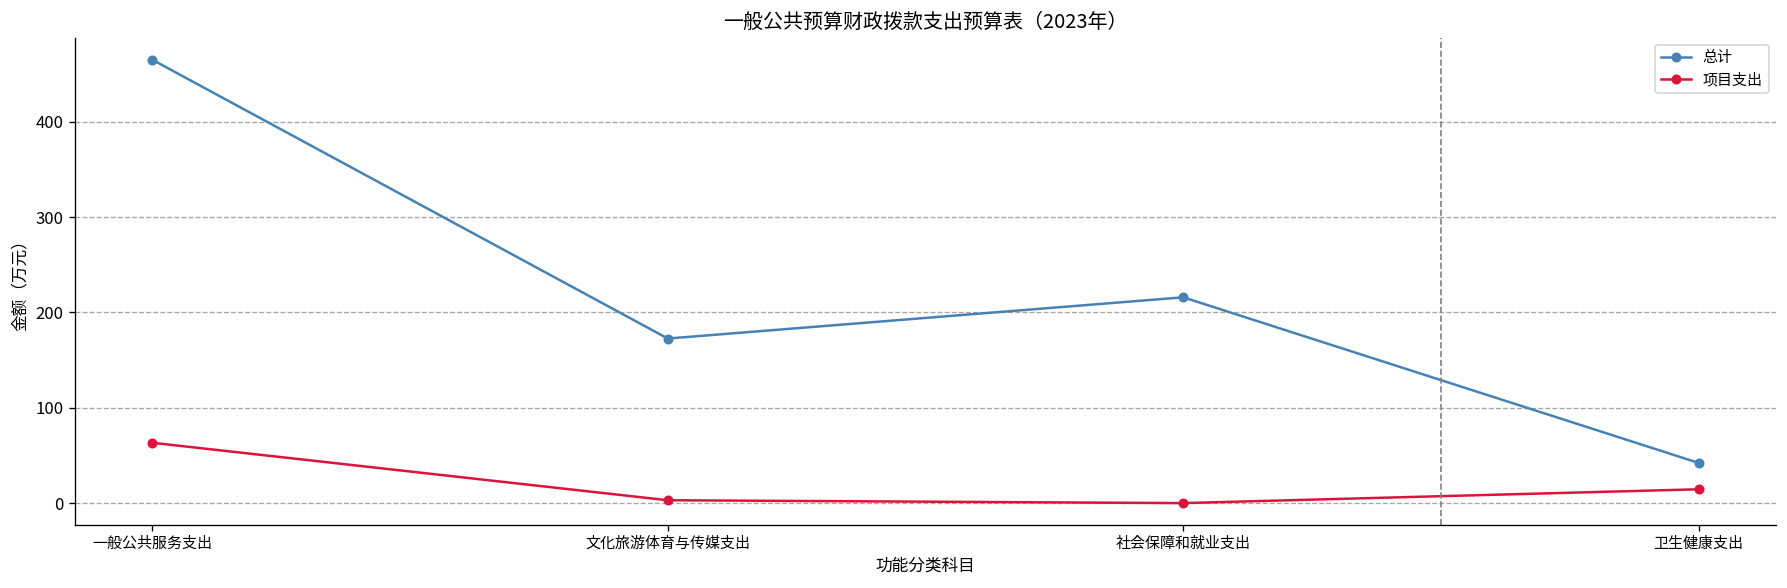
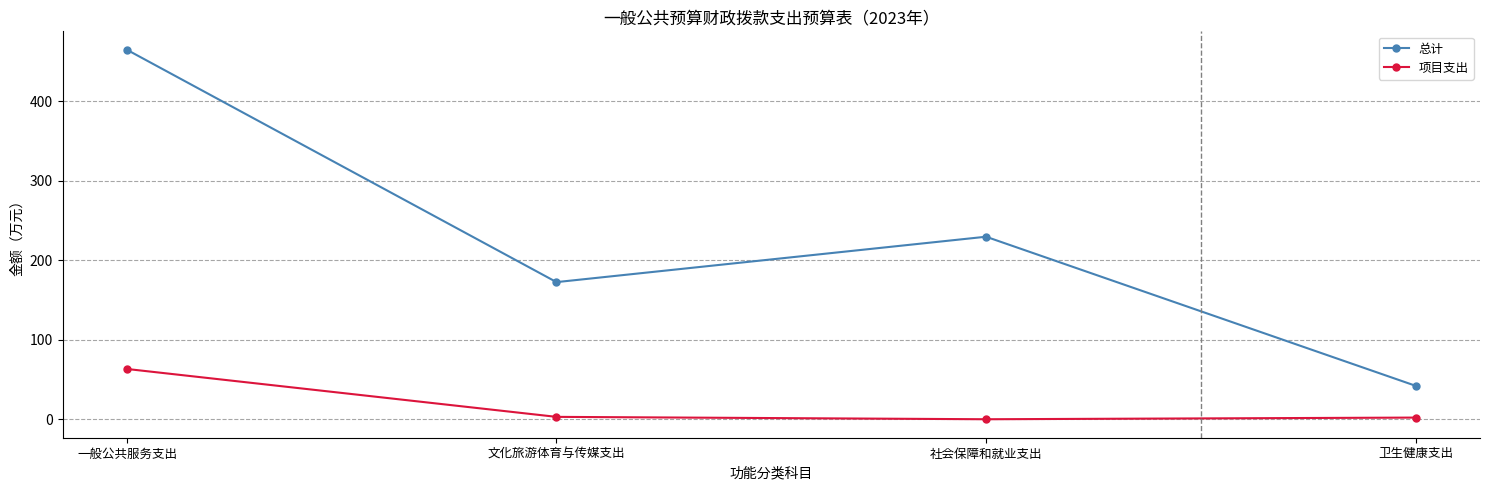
总计, 社会保障和就业支出: 220 -> 230
项目支出, 卫生健康支出: 10 -> 0
